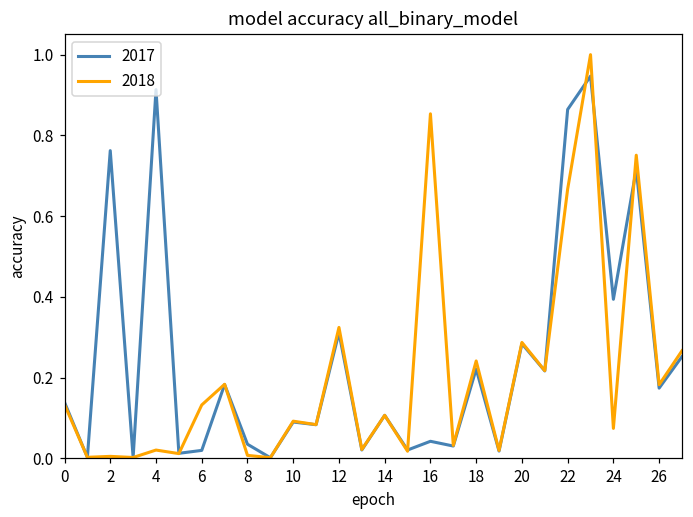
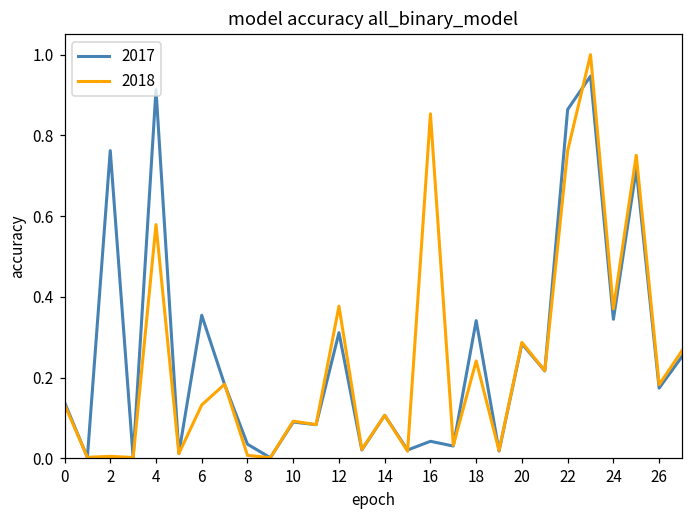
2018, 4: 0.02 -> 0.58
2017, 6: 0.02 -> 0.35
2018, 12: 0.32 -> 0.38
2017, 18: 0.22 -> 0.34
2018, 22: 0.67 -> 0.76
2017, 24: 0.39 -> 0.34
2018, 24: 0.07 -> 0.37
